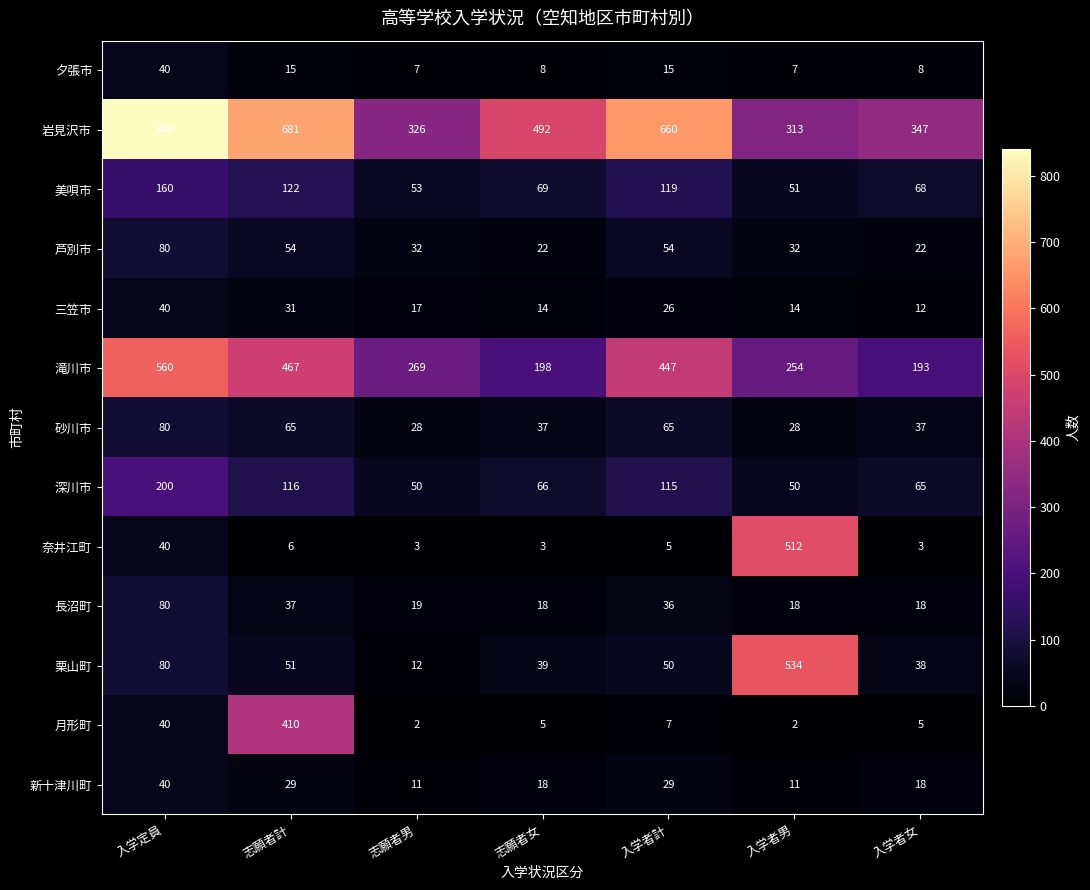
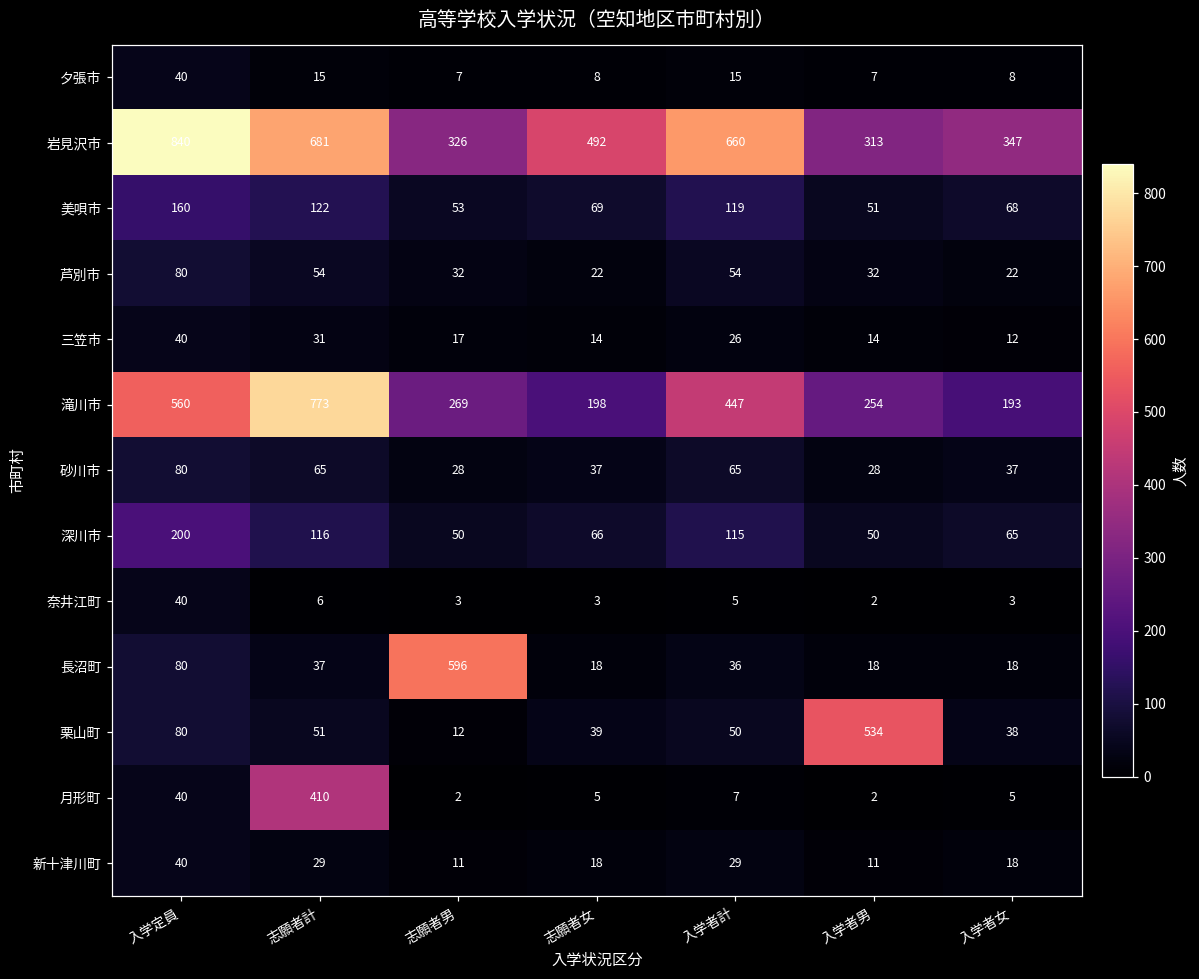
滝川市, 志願者計: 467 -> 773
奈井江町, 入学者男: 512 -> 2
長沼町, 志願者男: 19 -> 596
